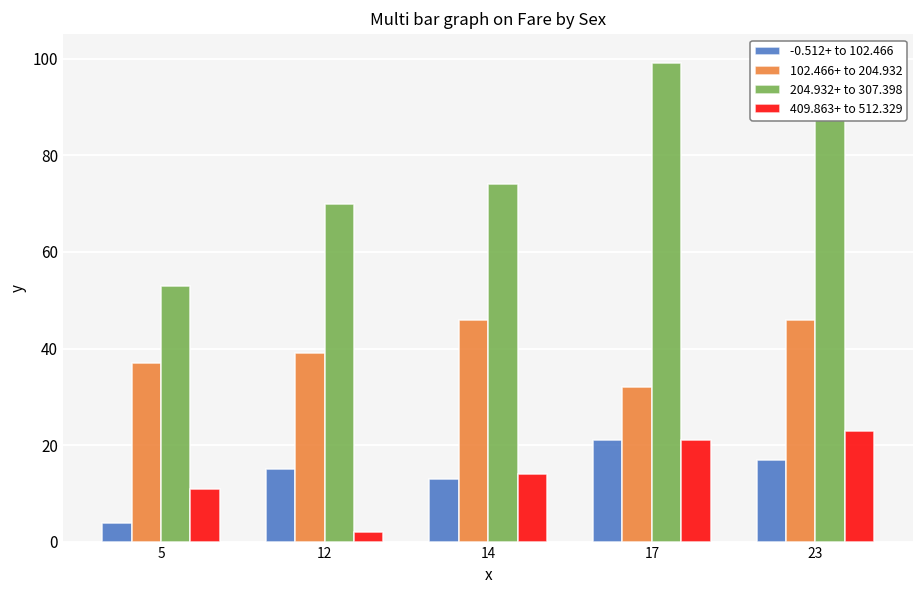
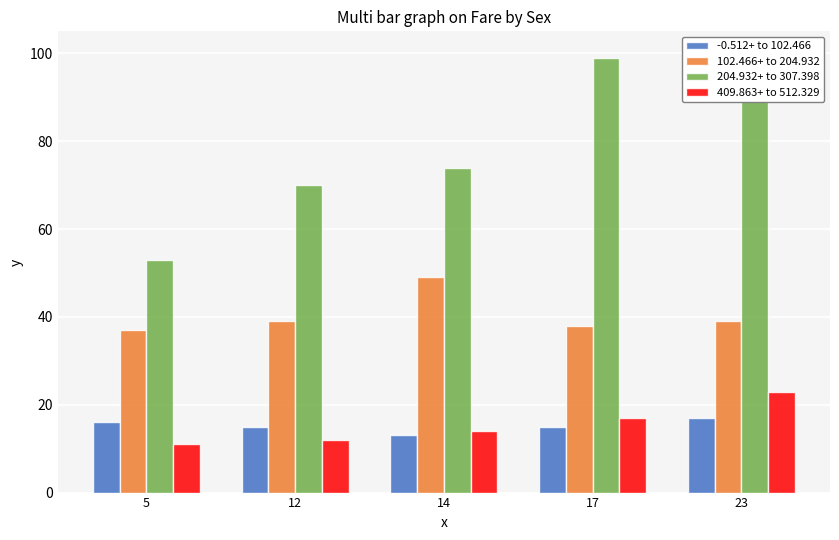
-0.512+ to 102.466, 5: 4 -> 16
409.863+ to 512.329, 12: 2 -> 12
102.466+ to 204.932, 14: 46 -> 49
-0.512+ to 102.466, 17: 21 -> 15
102.466+ to 204.932, 17: 32 -> 38
409.863+ to 512.329, 17: 21 -> 17
102.466+ to 204.932, 23: 46 -> 39
